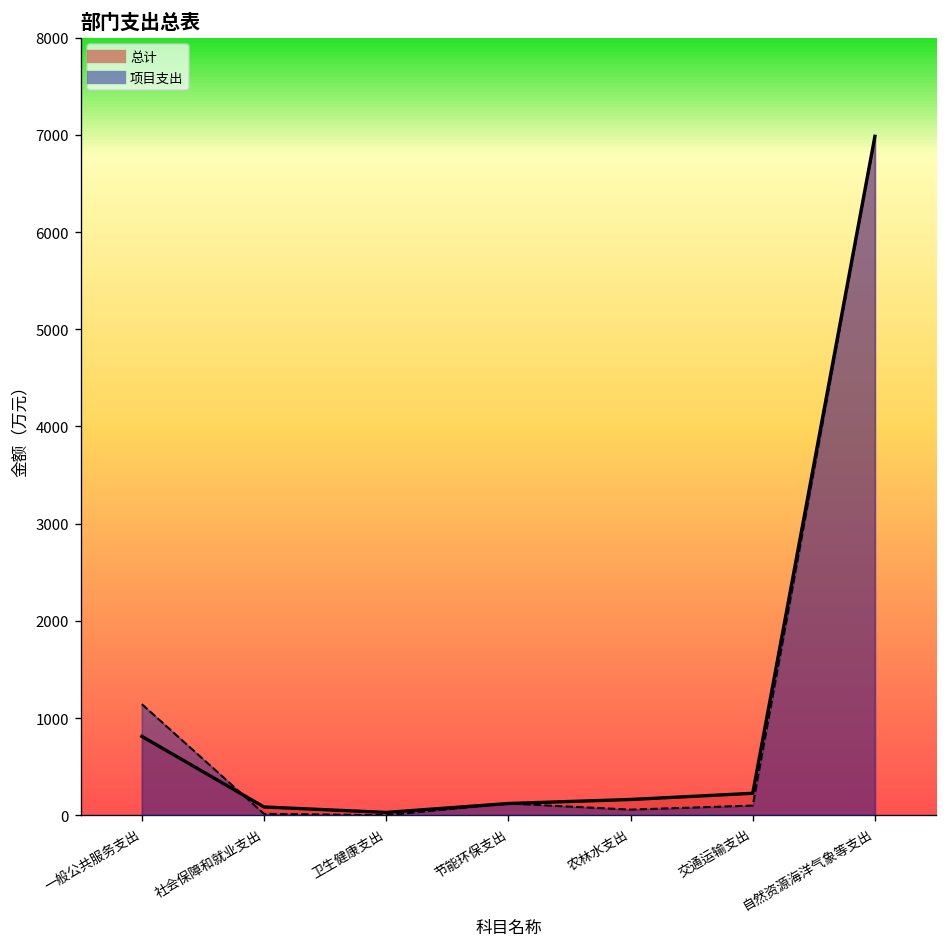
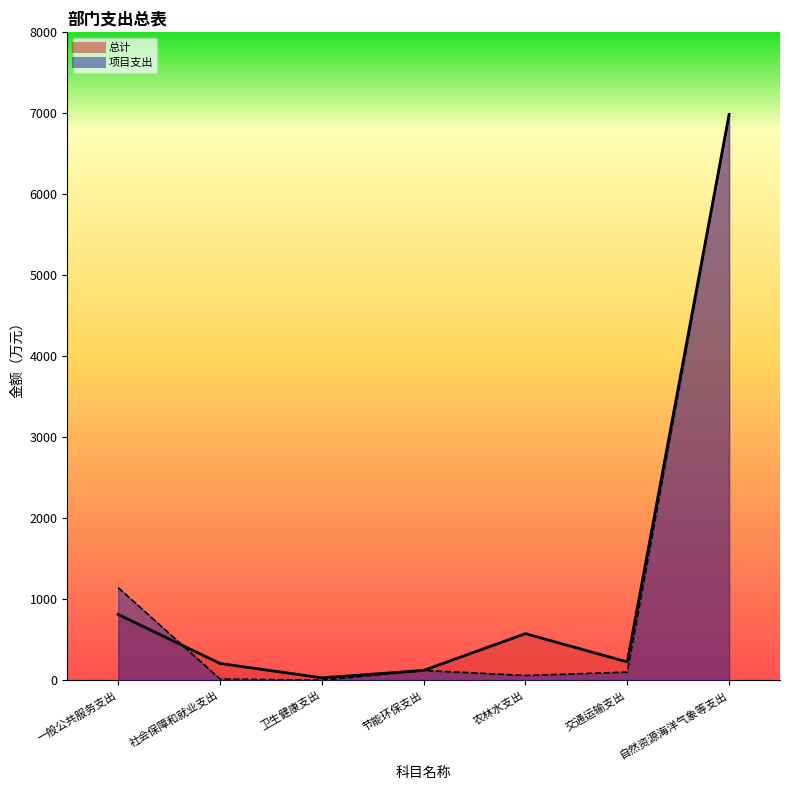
总计, 社会保障和就业支出: 100 -> 200
总计, 农林水支出: 200 -> 600
